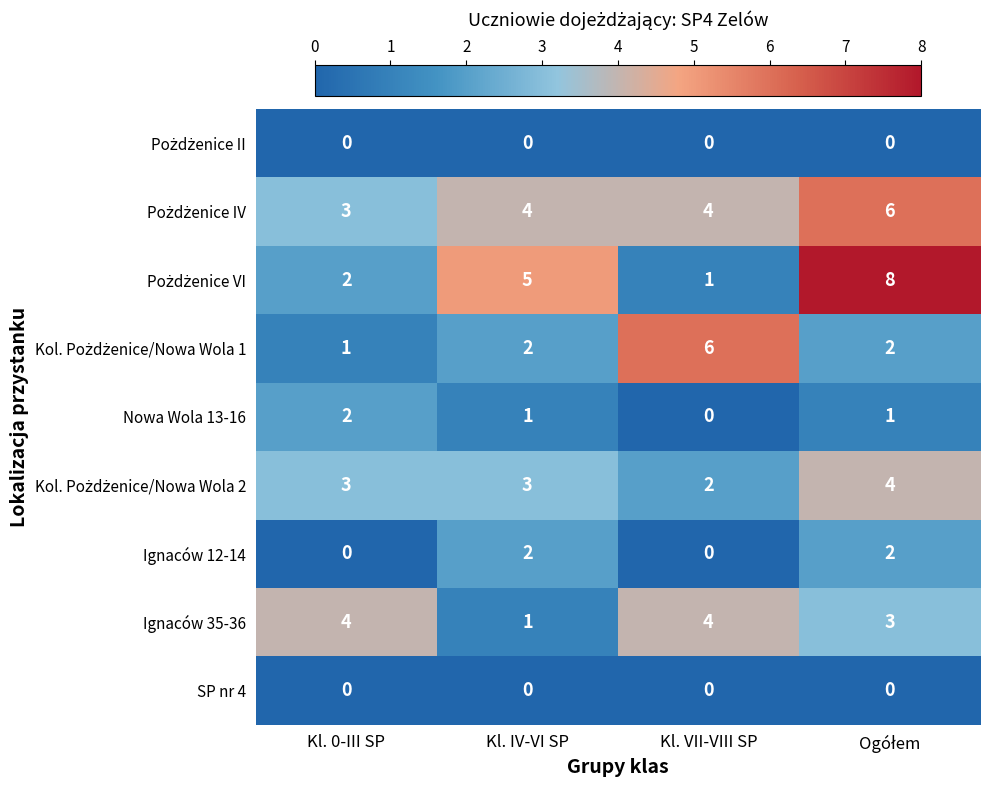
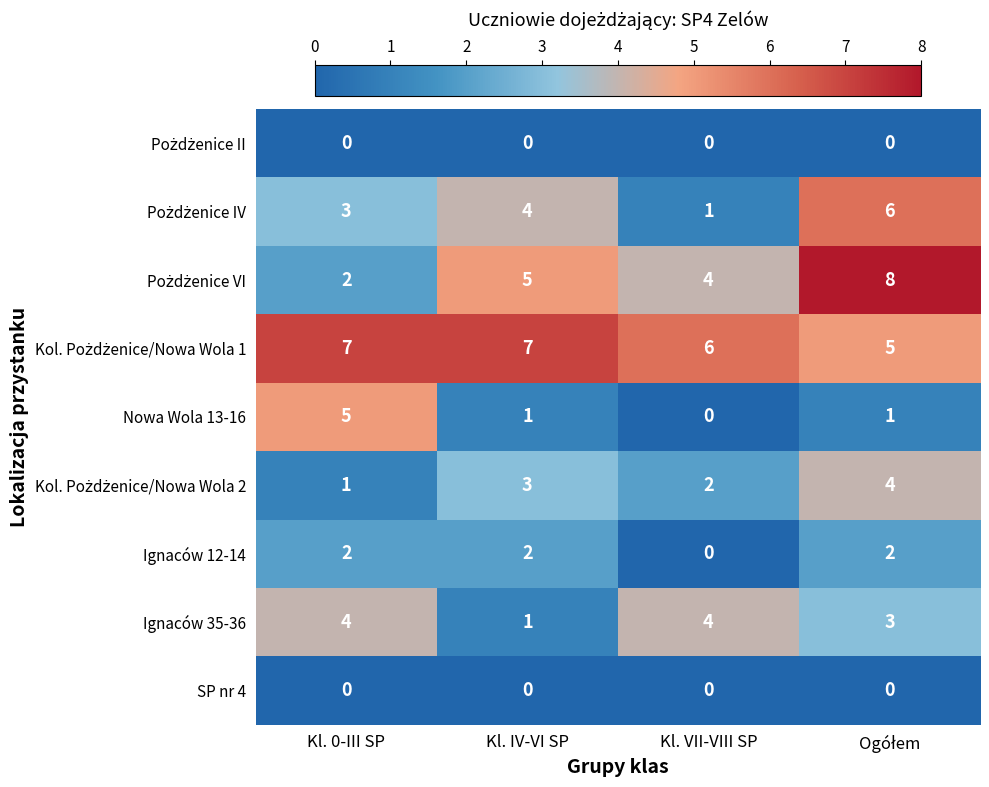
Pożdżenice IV, Kl. VII-VIII SP: 4 -> 1
Pożdżenice VI, Kl. VII-VIII SP: 1 -> 4
Kol. Pożdżenice/Nowa Wola 1, Kl. 0-III SP: 1 -> 7
Kol. Pożdżenice/Nowa Wola 1, Kl. IV-VI SP: 2 -> 7
Kol. Pożdżenice/Nowa Wola 1, Ogółem: 2 -> 5
Nowa Wola 13-16, Kl. 0-III SP: 2 -> 5
Kol. Pożdżenice/Nowa Wola 2, Kl. 0-III SP: 3 -> 1
Ignaców 12-14, Kl. 0-III SP: 0 -> 2
